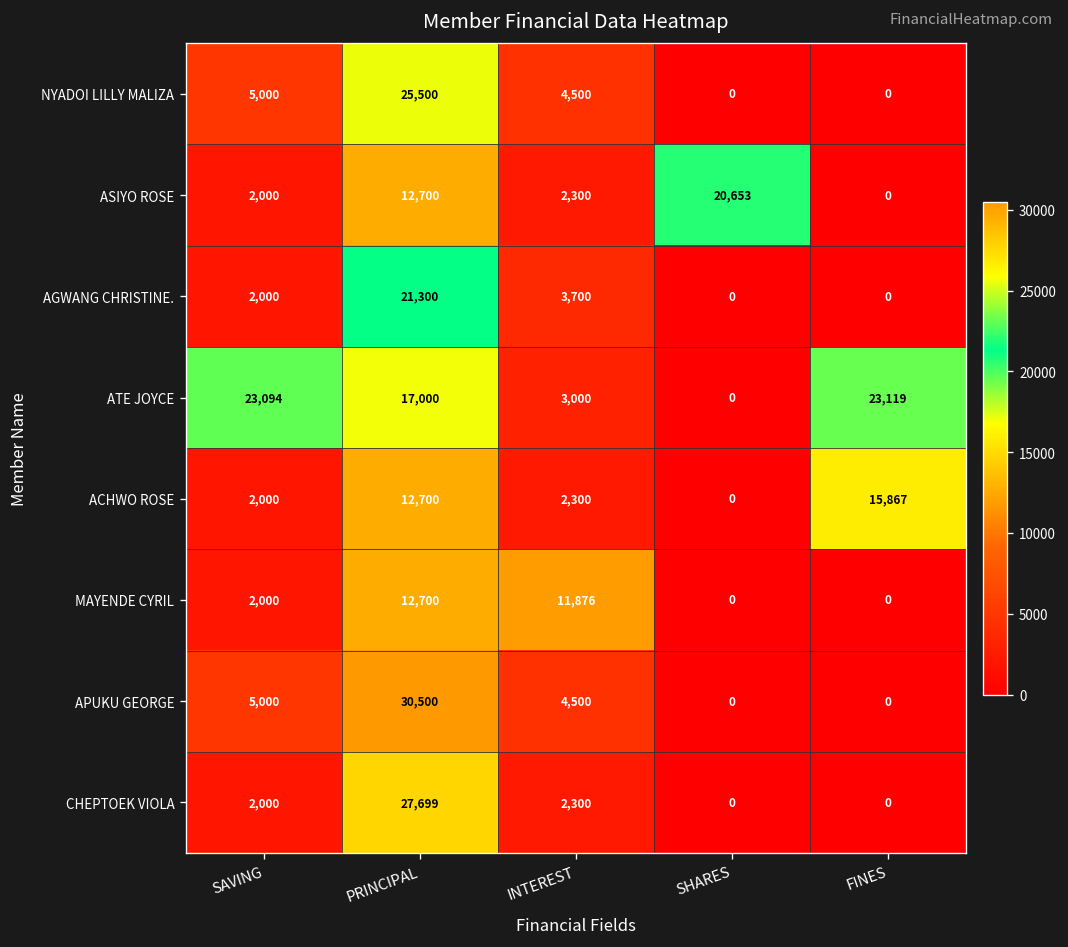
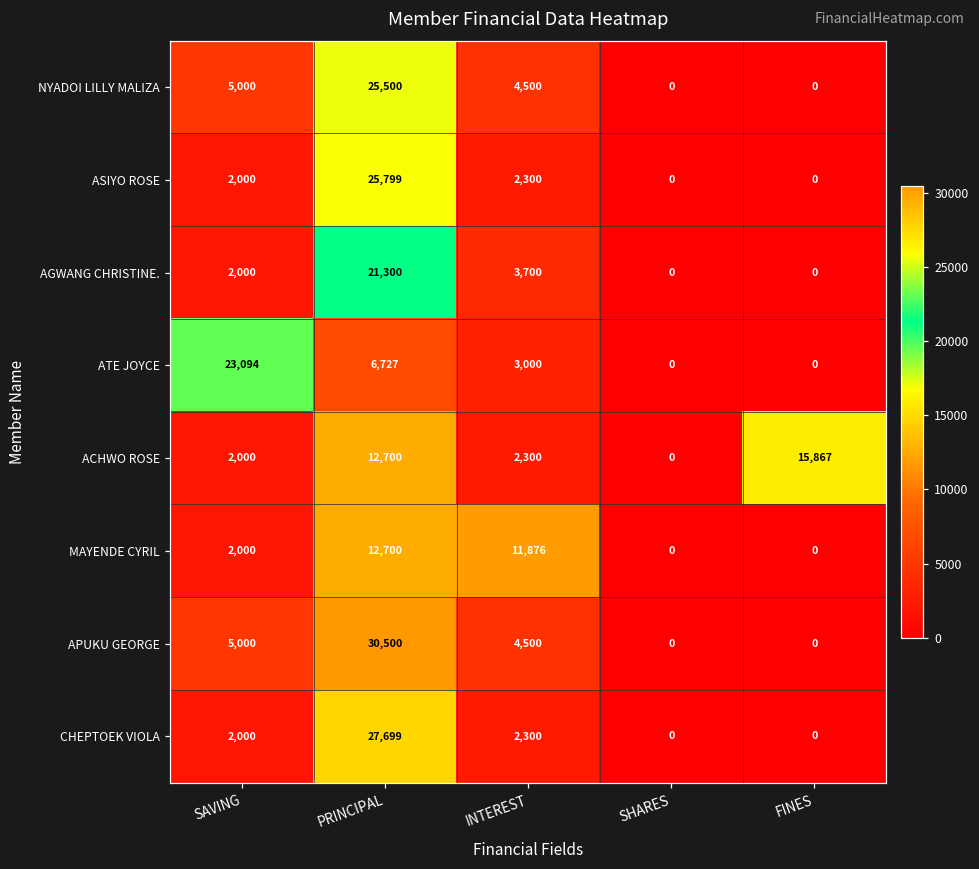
ASIYO ROSE, PRINCIPAL: 12,700 -> 25,799
ASIYO ROSE, SHARES: 20,653 -> 0
ATE JOYCE, PRINCIPAL: 17,000 -> 6,727
ATE JOYCE, FINES: 23,119 -> 0
